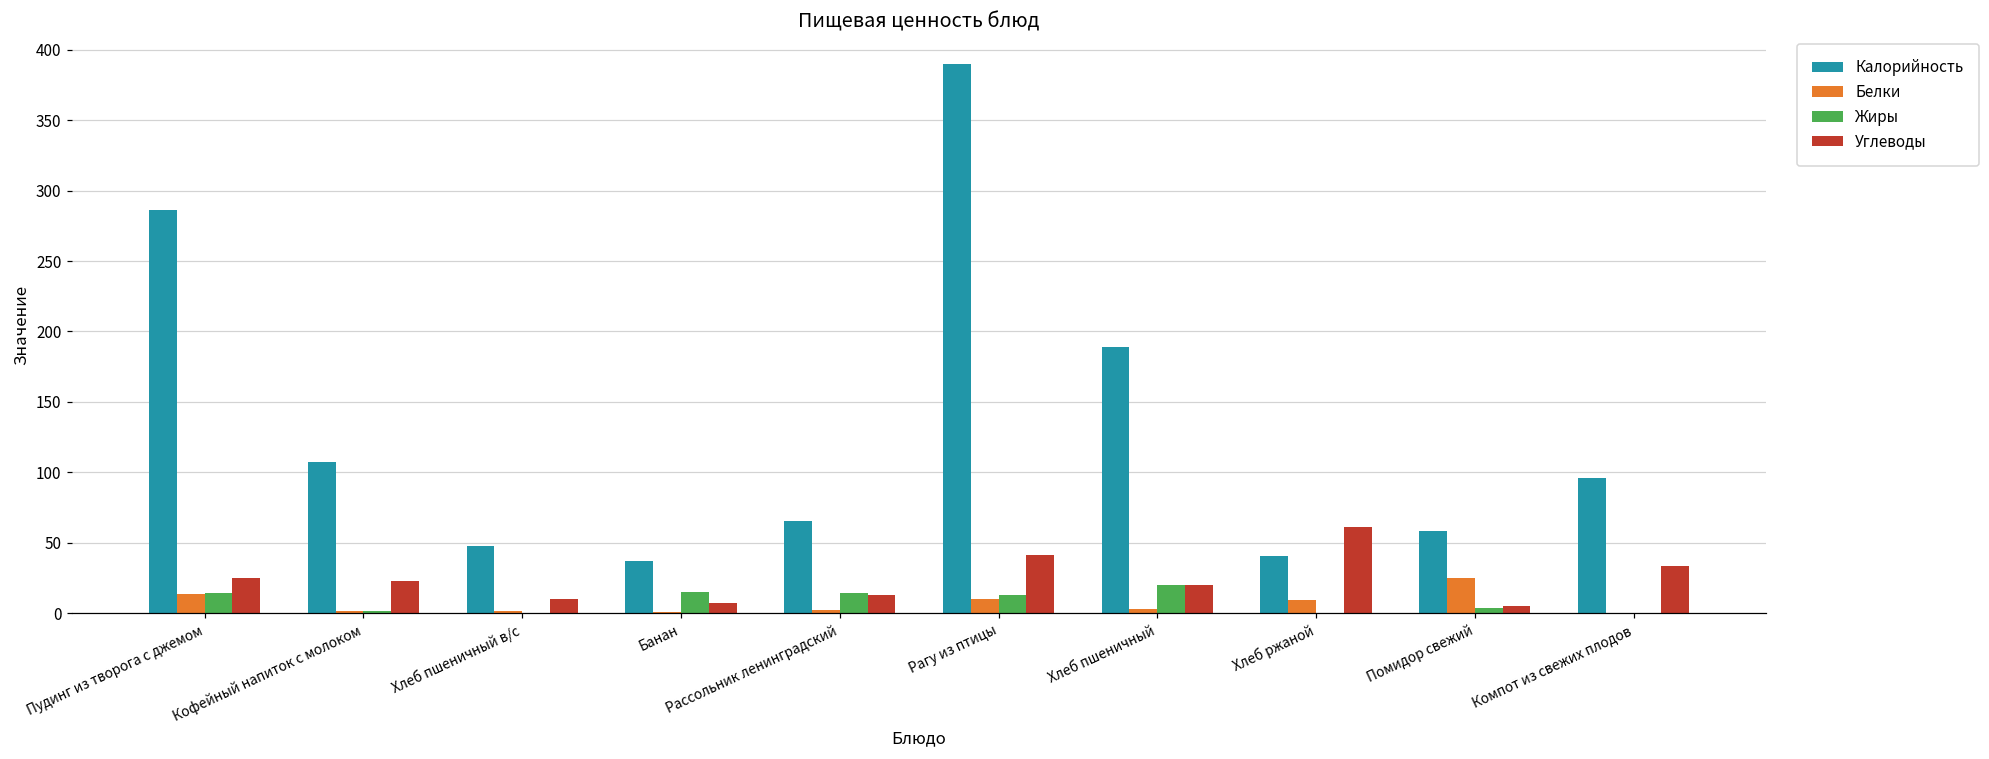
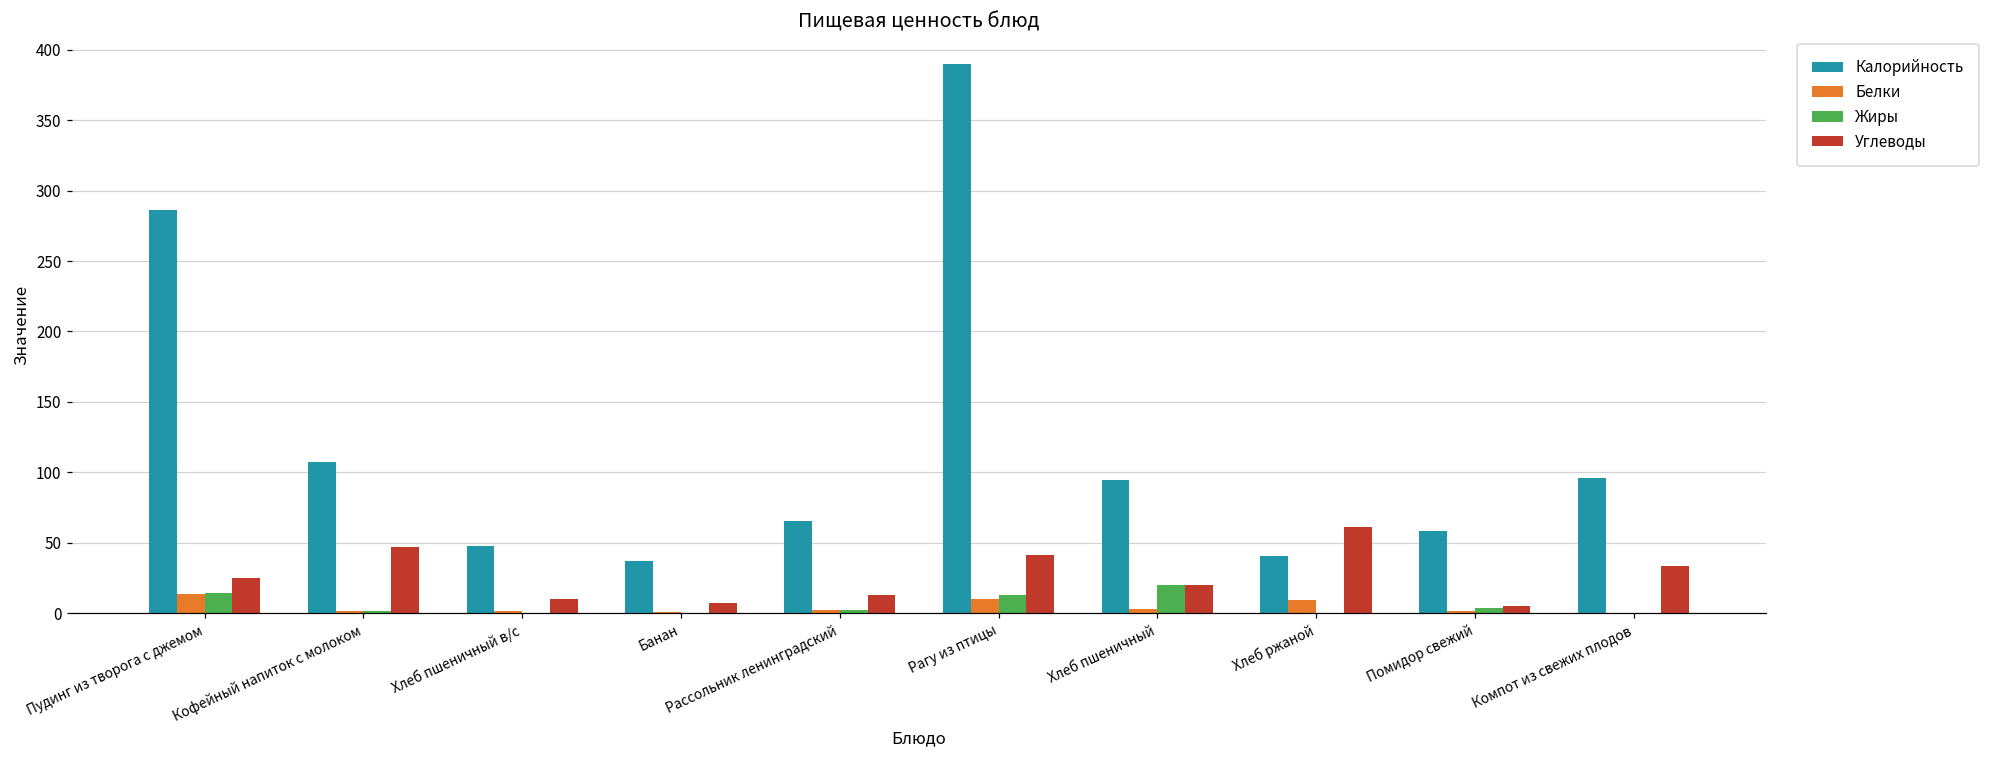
Углеводы, Кофейный напиток с молоком: 22 -> 47
Жиры, Банан: 15 -> 0
Жиры, Рассольник ленинградский: 14 -> 2
Калорийность, Хлеб пшеничный: 189 -> 95
Белки, Помидор свежий: 25 -> 1
